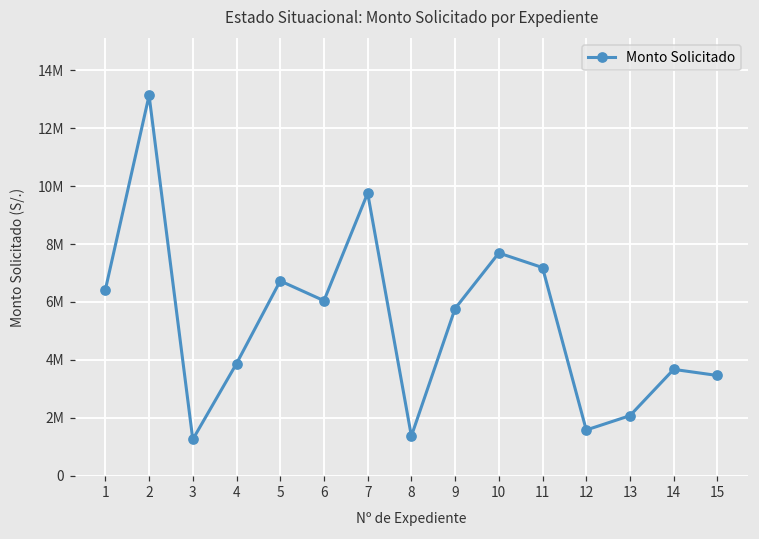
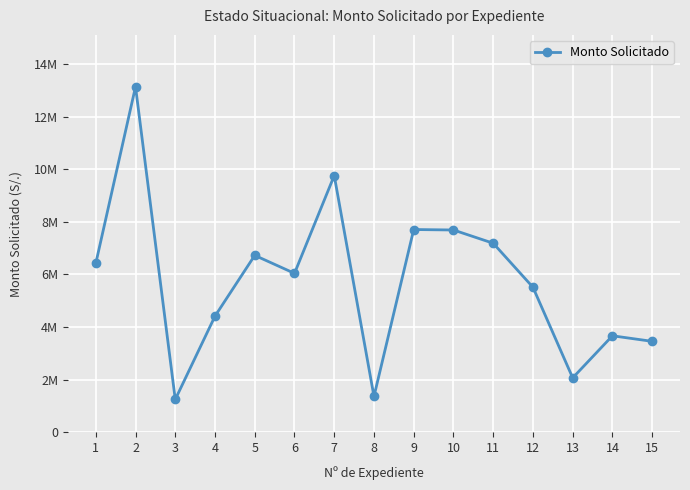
4: 3900000 -> 4400000
9: 5800000 -> 7700000
12: 1600000 -> 5500000
